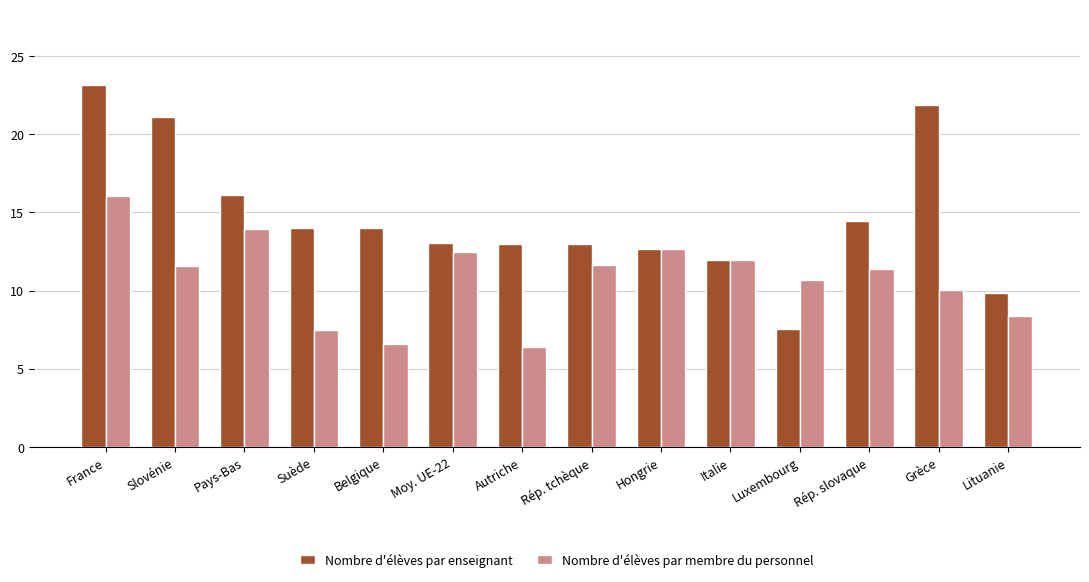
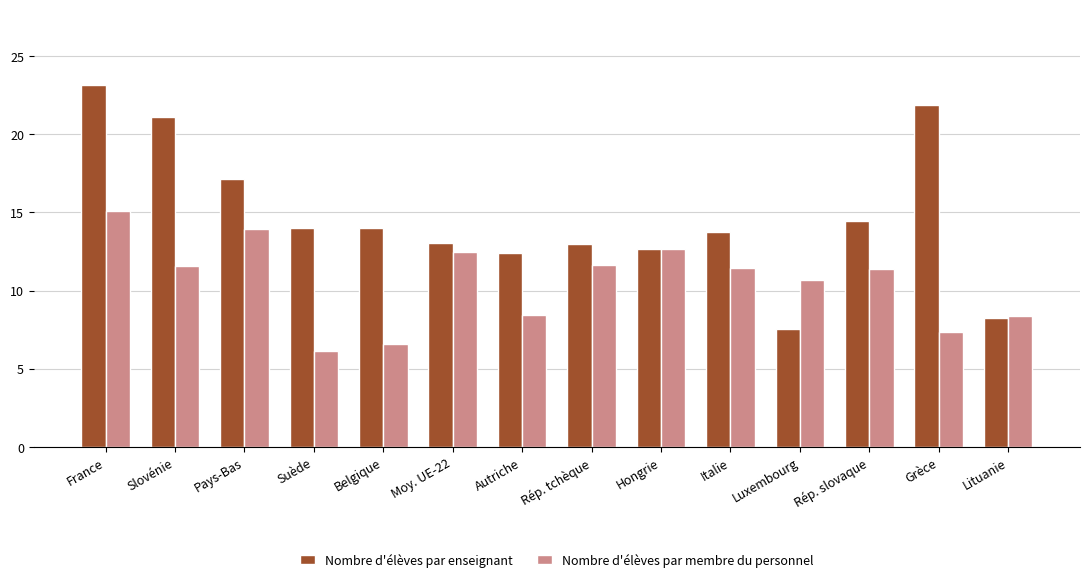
Nombre d'élèves par membre du personnel, France: 16.1 -> 15.1
Nombre d'élèves par enseignant, Pays-Bas: 16.1 -> 17.2
Nombre d'élèves par membre du personnel, Suède: 7.5 -> 6.1
Nombre d'élèves par enseignant, Autriche: 13.0 -> 12.4
Nombre d'élèves par membre du personnel, Autriche: 6.4 -> 8.5
Nombre d'élèves par enseignant, Italie: 12.0 -> 13.7
Nombre d'élèves par membre du personnel, Italie: 12.0 -> 11.4
Nombre d'élèves par membre du personnel, Grèce: 10.1 -> 7.3
Nombre d'élèves par enseignant, Lituanie: 9.8 -> 8.3
